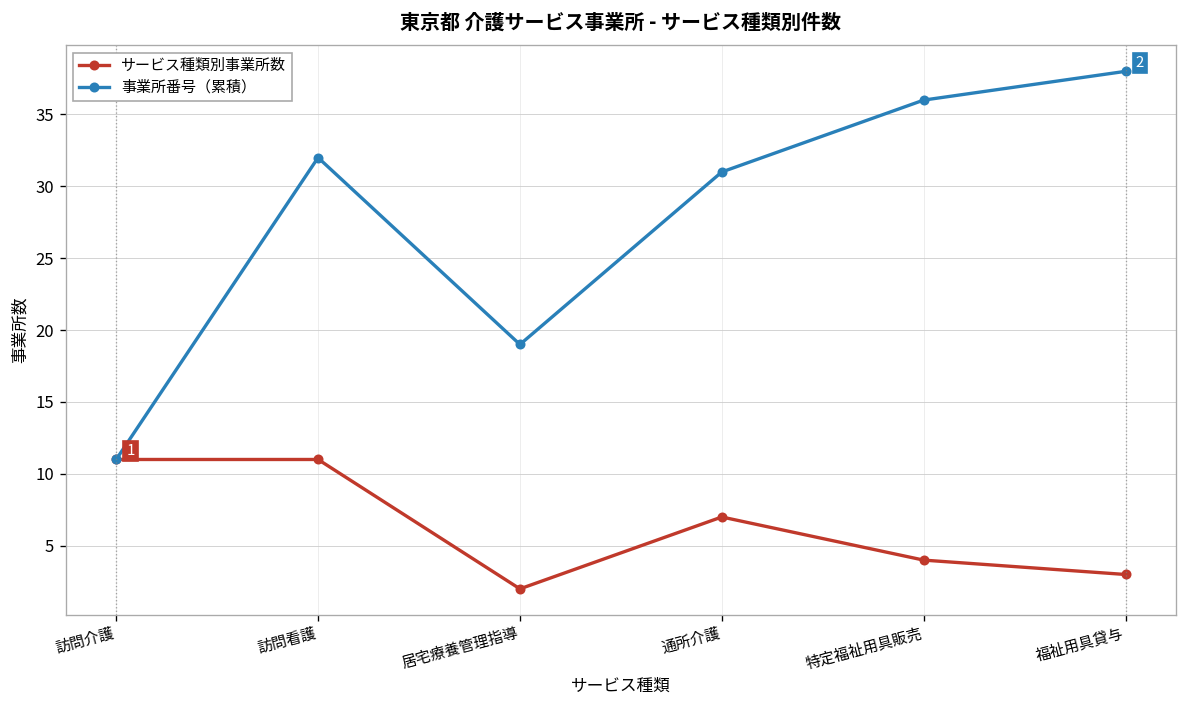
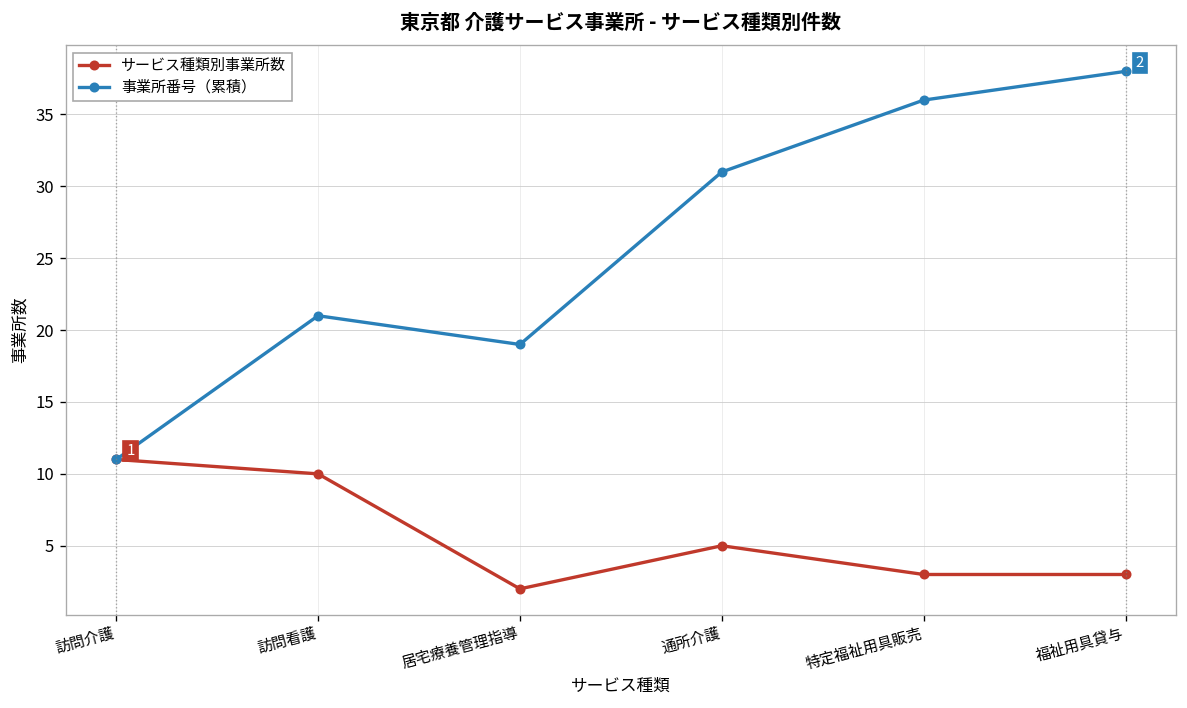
サービス種類別事業所数, 訪問看護: 11 -> 10
事業所番号（累積）, 訪問看護: 32 -> 21
サービス種類別事業所数, 通所介護: 7 -> 5
サービス種類別事業所数, 特定福祉用具販売: 4 -> 3
